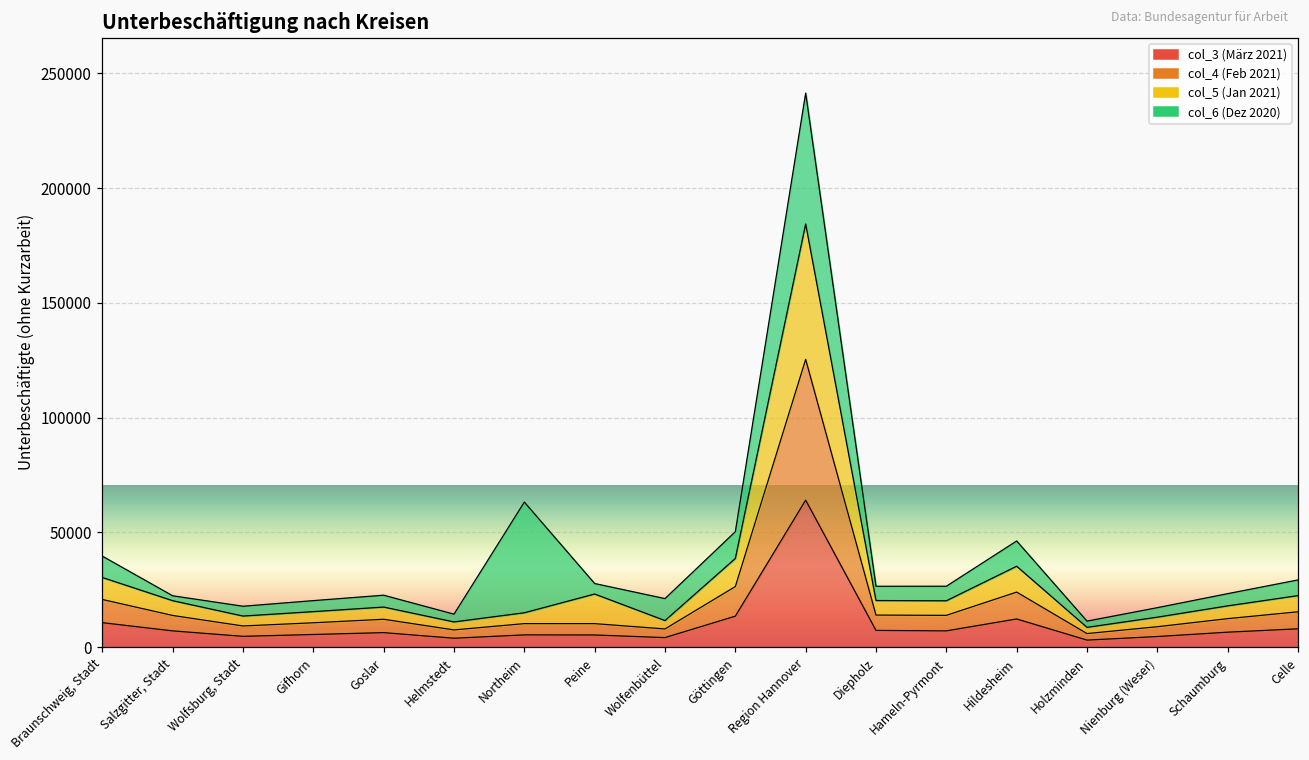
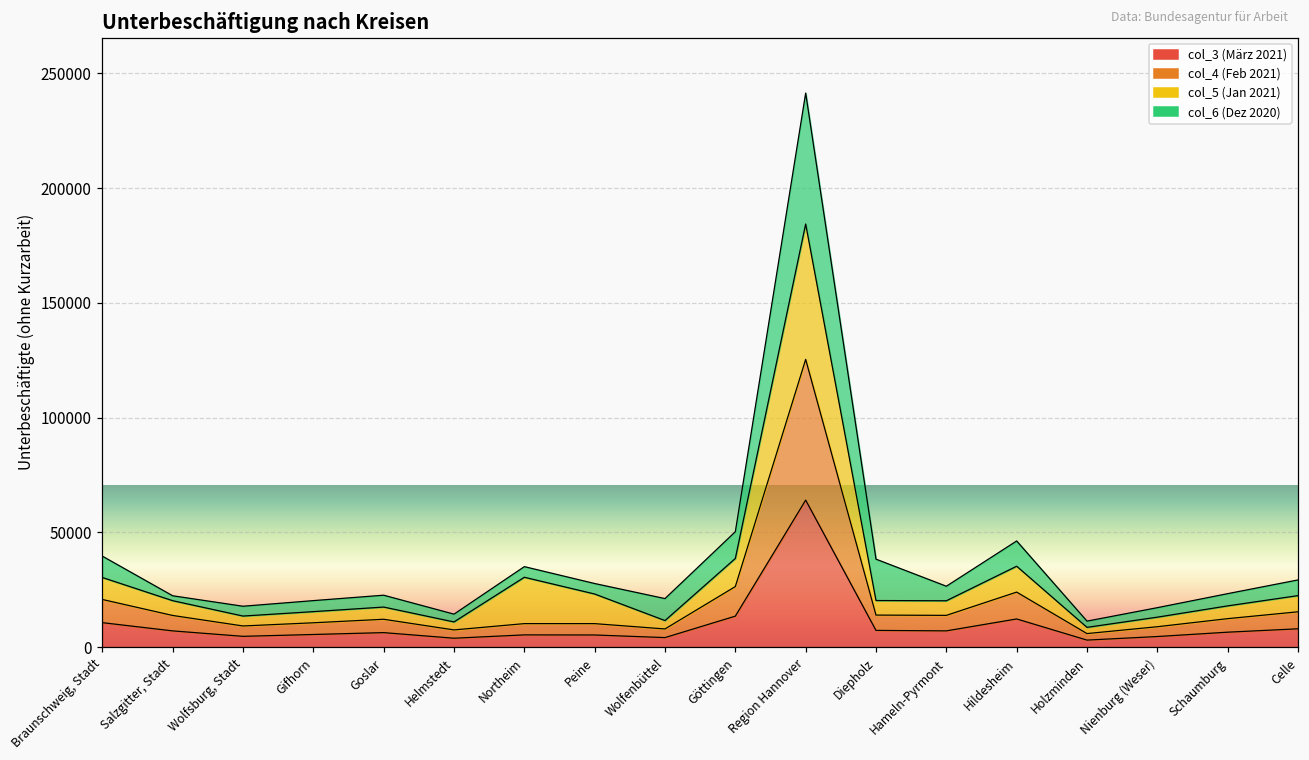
col_5 (Jan 2021), Northeim: 5000 -> 20000
col_6 (Dez 2020), Northeim: 48000 -> 5000
col_6 (Dez 2020), Diepholz: 6000 -> 18000
